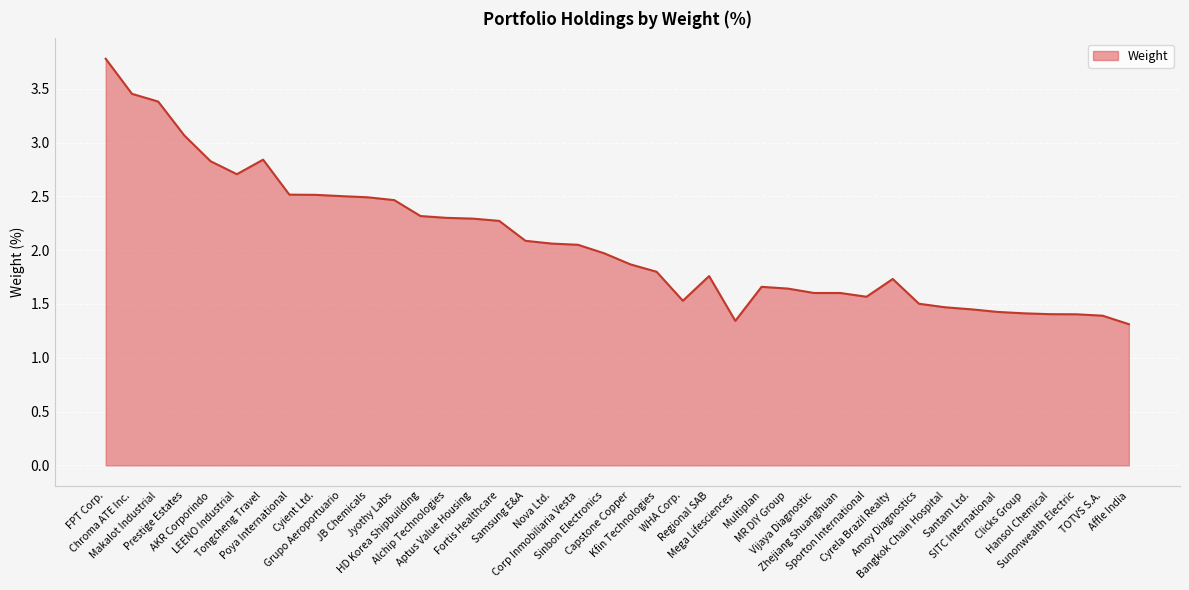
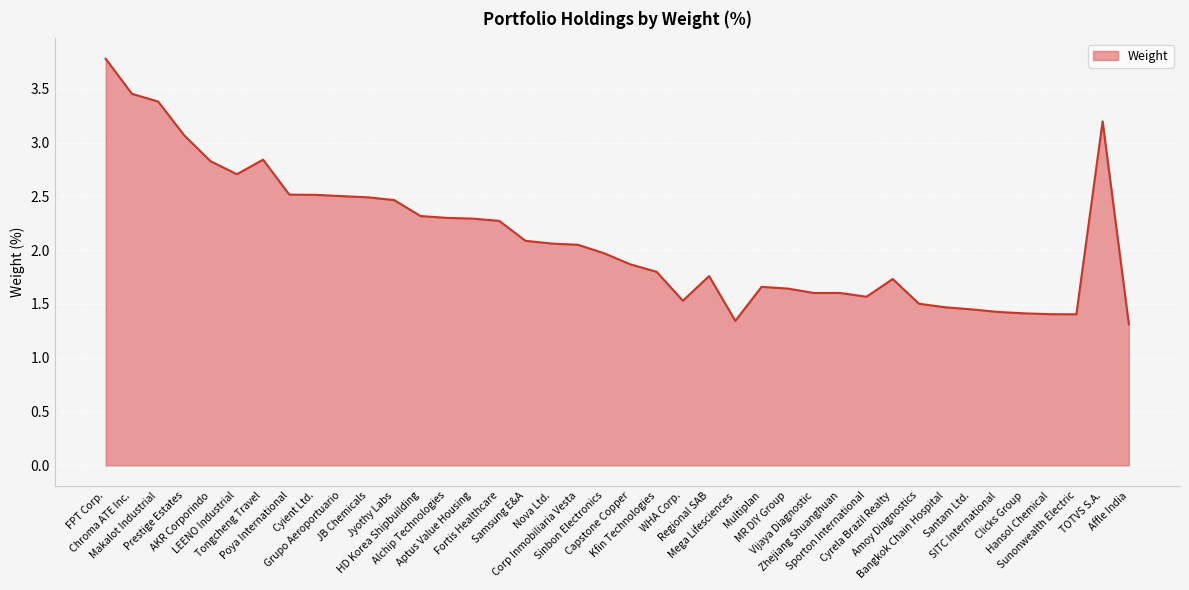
TOTVS S.A.: 1.39 -> 3.20
